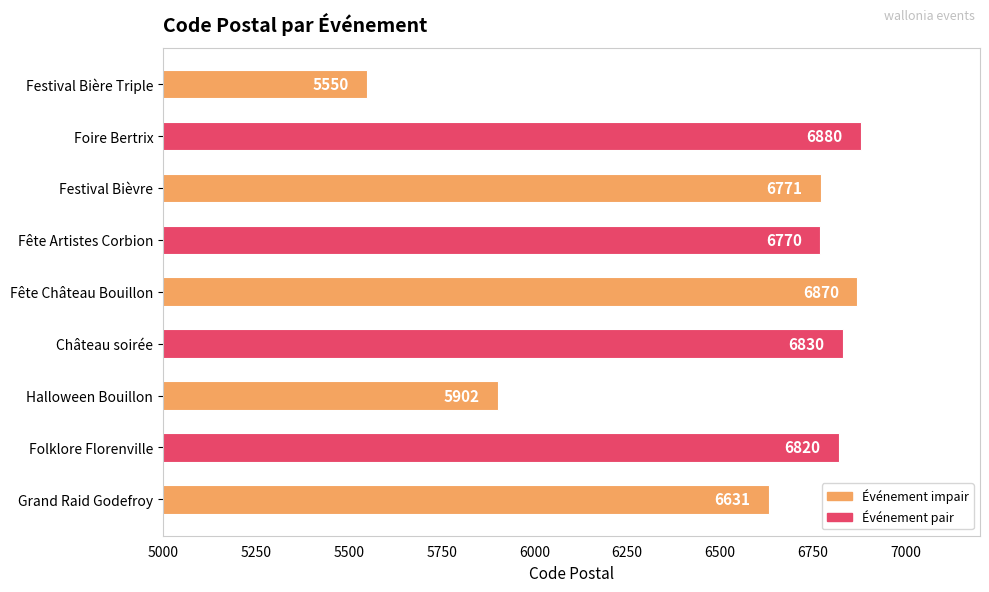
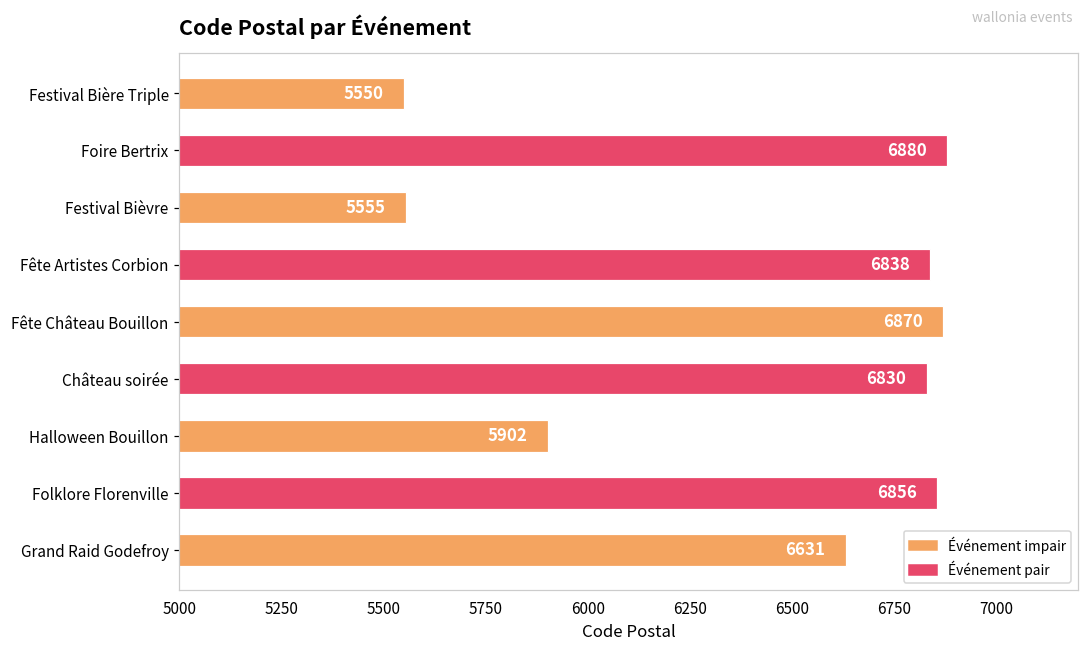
Festival Bièvre: 6771 -> 5555
Fête Artistes Corbion: 6770 -> 6838
Folklore Florenville: 6820 -> 6856
